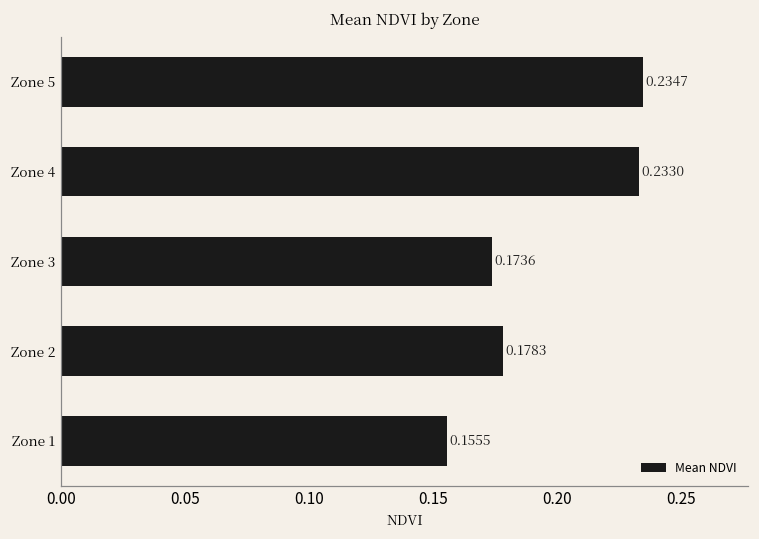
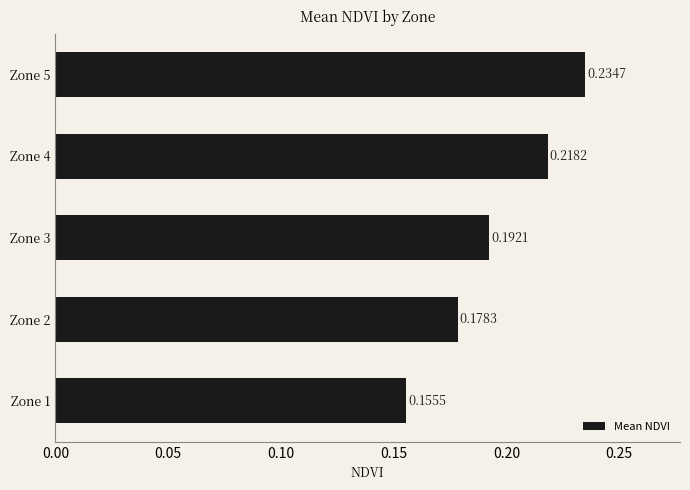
Zone 4: 0.2330 -> 0.2182
Zone 3: 0.1736 -> 0.1921
